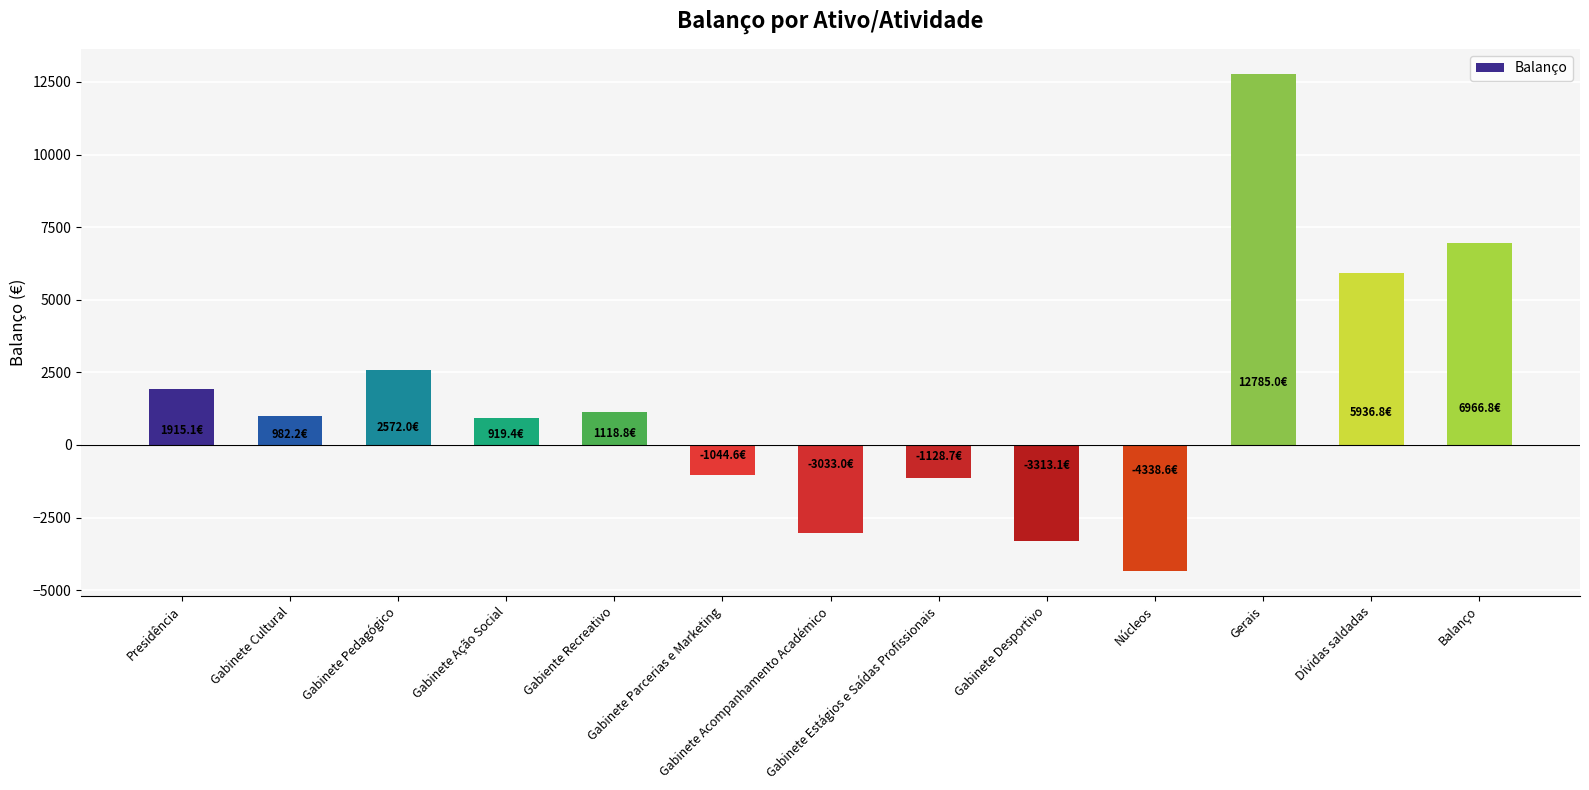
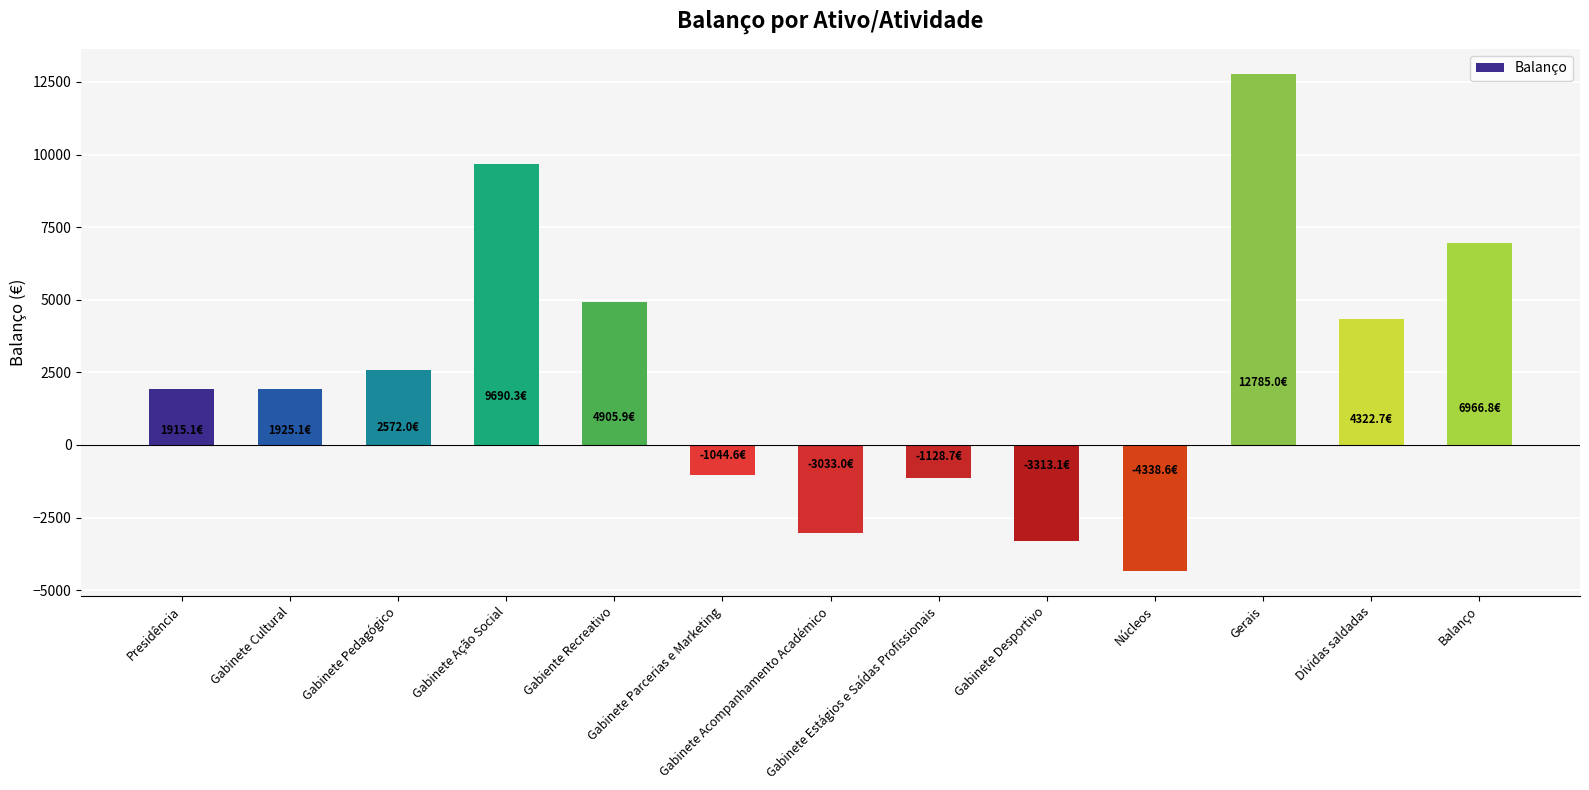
Gabinete Cultural: 982.2€ -> 1925.1€
Gabinete Ação Social: 919.4€ -> 9690.3€
Gabiente Recreativo: 1118.8€ -> 4905.9€
Dívidas saldadas: 5936.8€ -> 4322.7€
